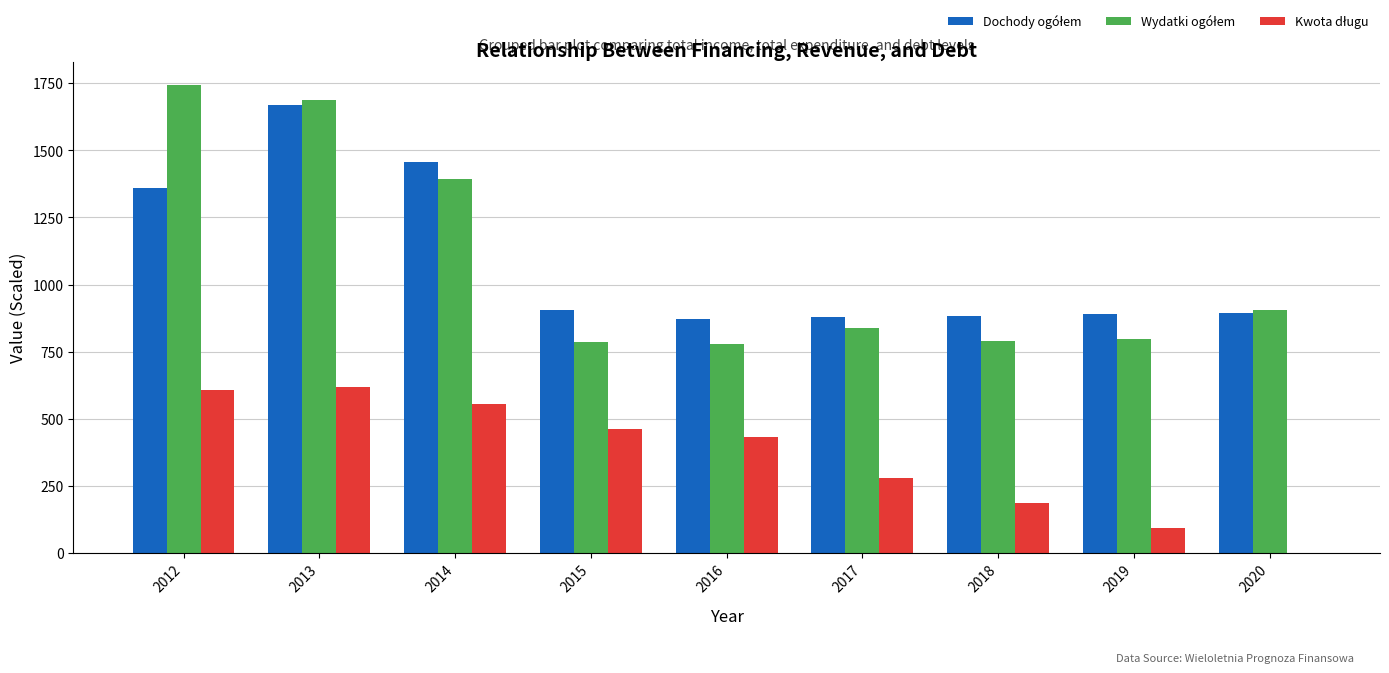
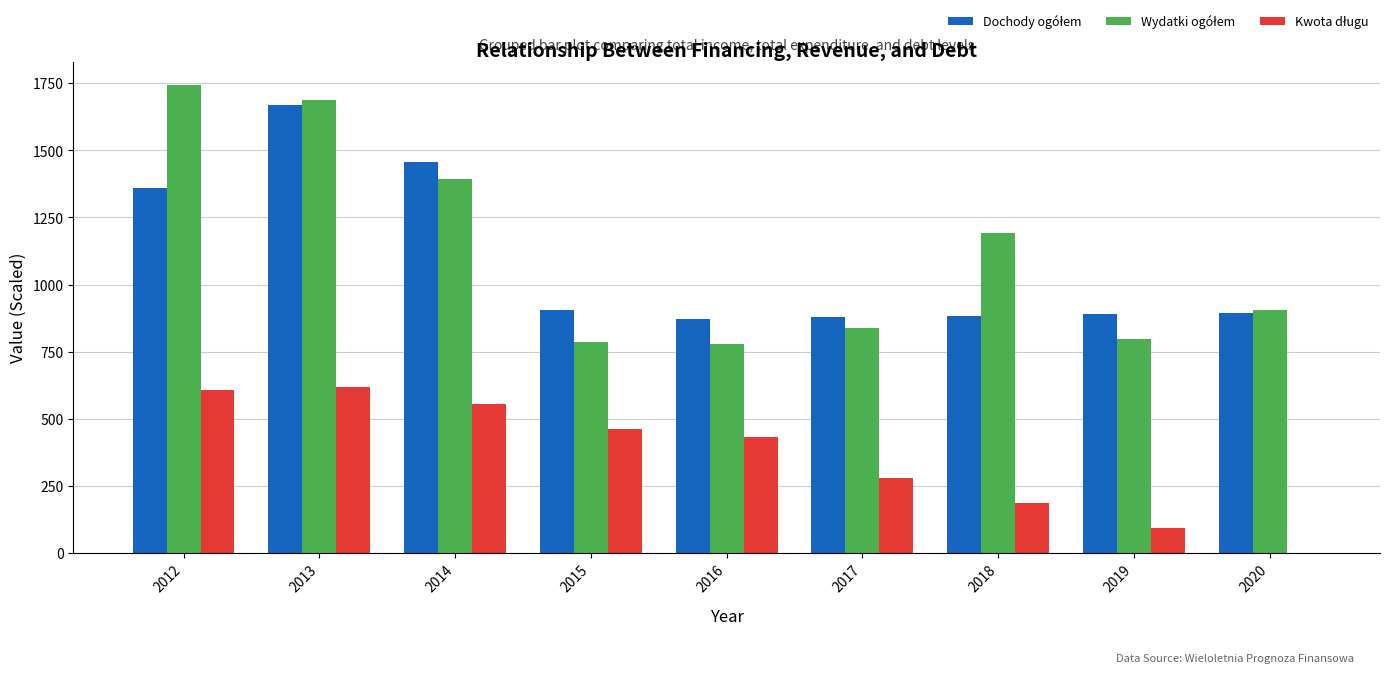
Wydatki ogółem, 2018: 790 -> 1190
